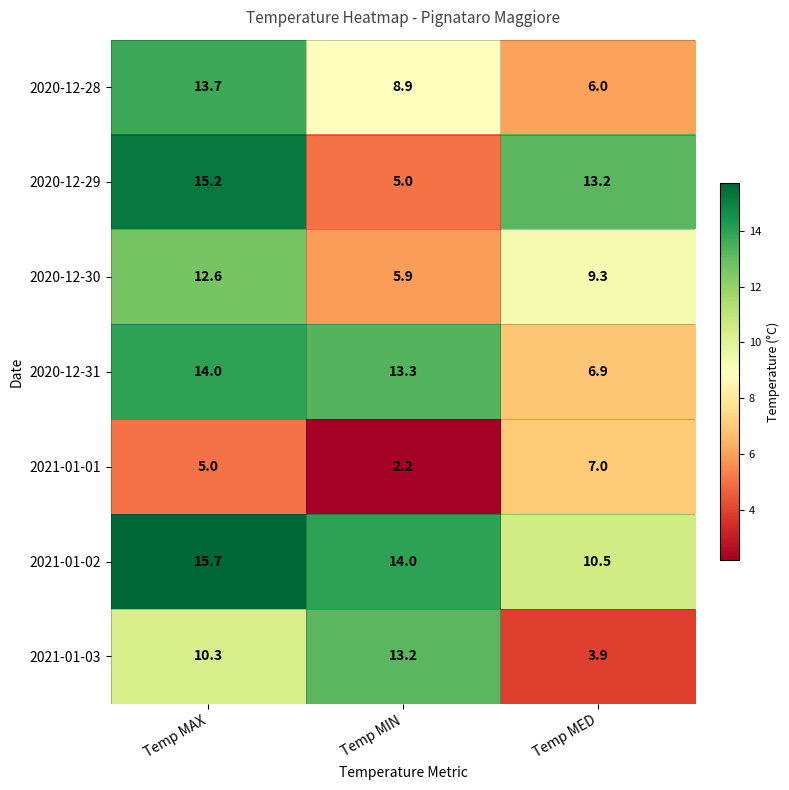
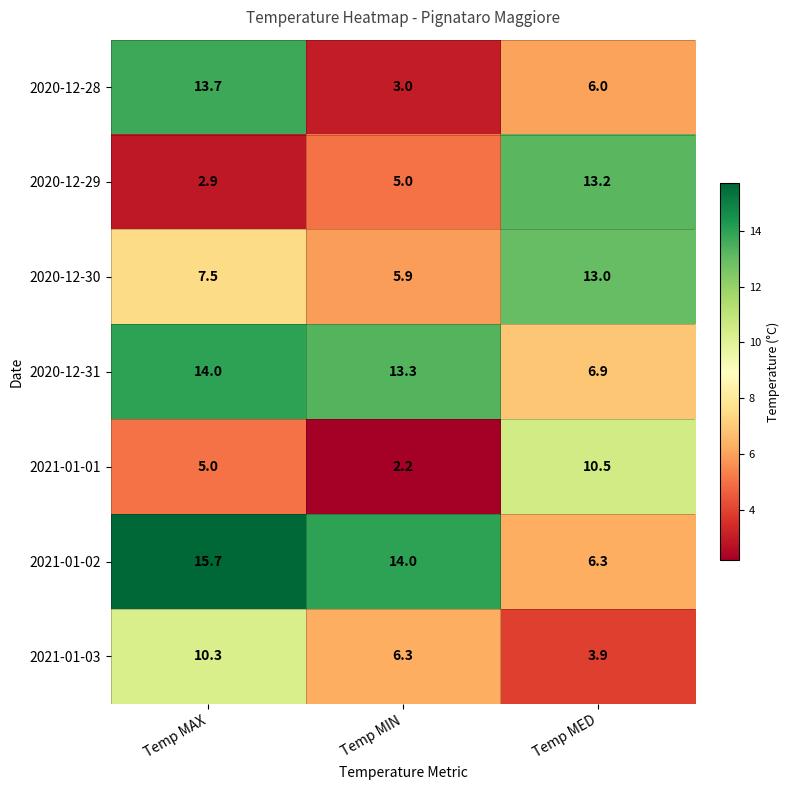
2020-12-28, Temp MIN: 8.9 -> 3.0
2020-12-29, Temp MAX: 15.2 -> 2.9
2020-12-30, Temp MAX: 12.6 -> 7.5
2020-12-30, Temp MED: 9.3 -> 13.0
2021-01-01, Temp MED: 7.0 -> 10.5
2021-01-02, Temp MED: 10.5 -> 6.3
2021-01-03, Temp MIN: 13.2 -> 6.3
